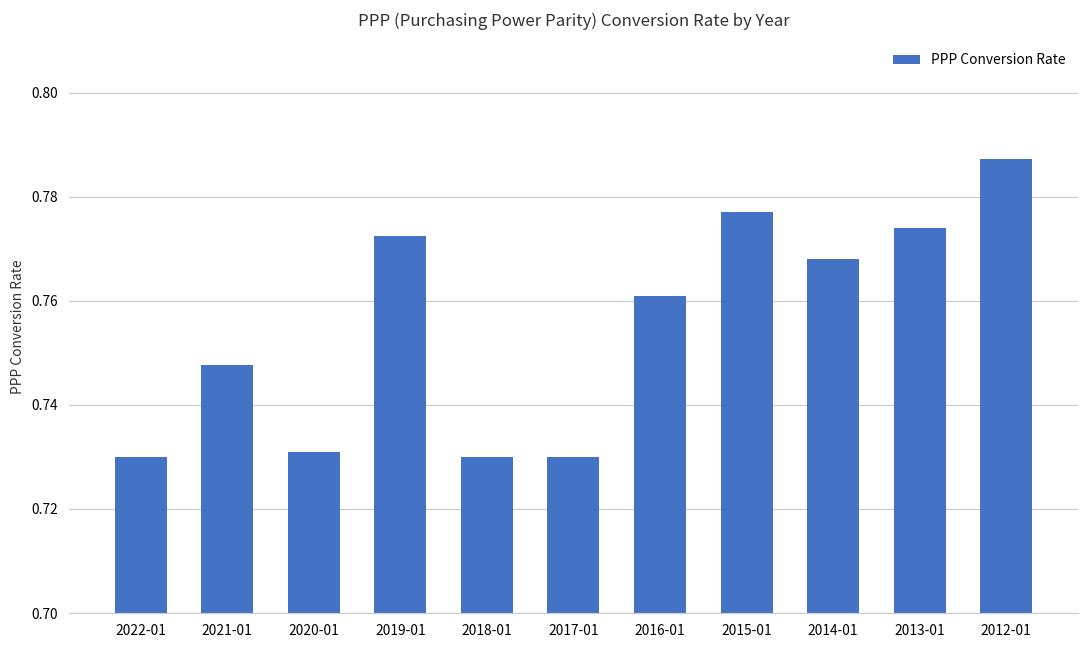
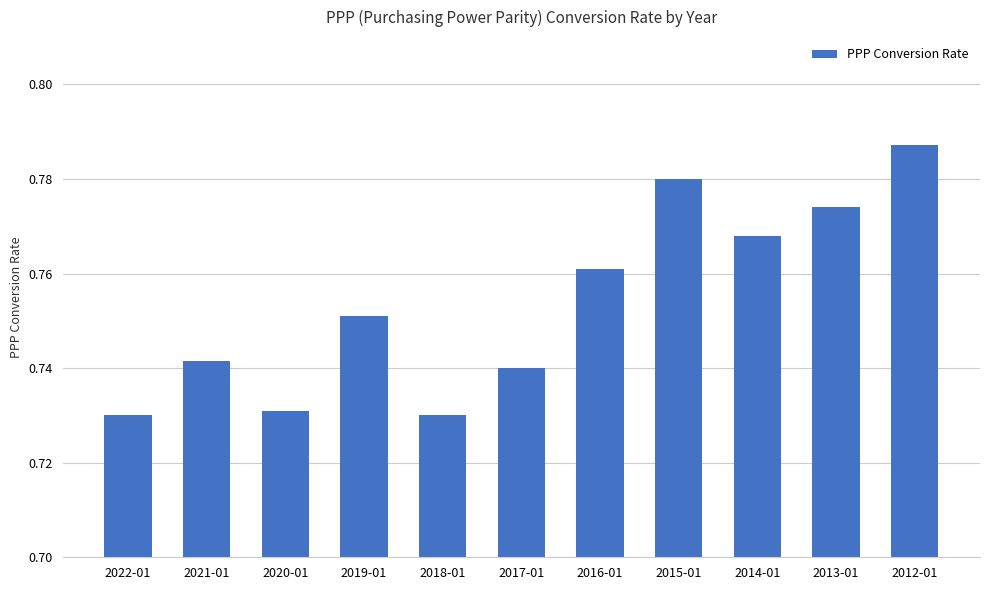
2021-01: 0.748 -> 0.741
2019-01: 0.773 -> 0.751
2017-01: 0.73 -> 0.74
2015-01: 0.777 -> 0.780
